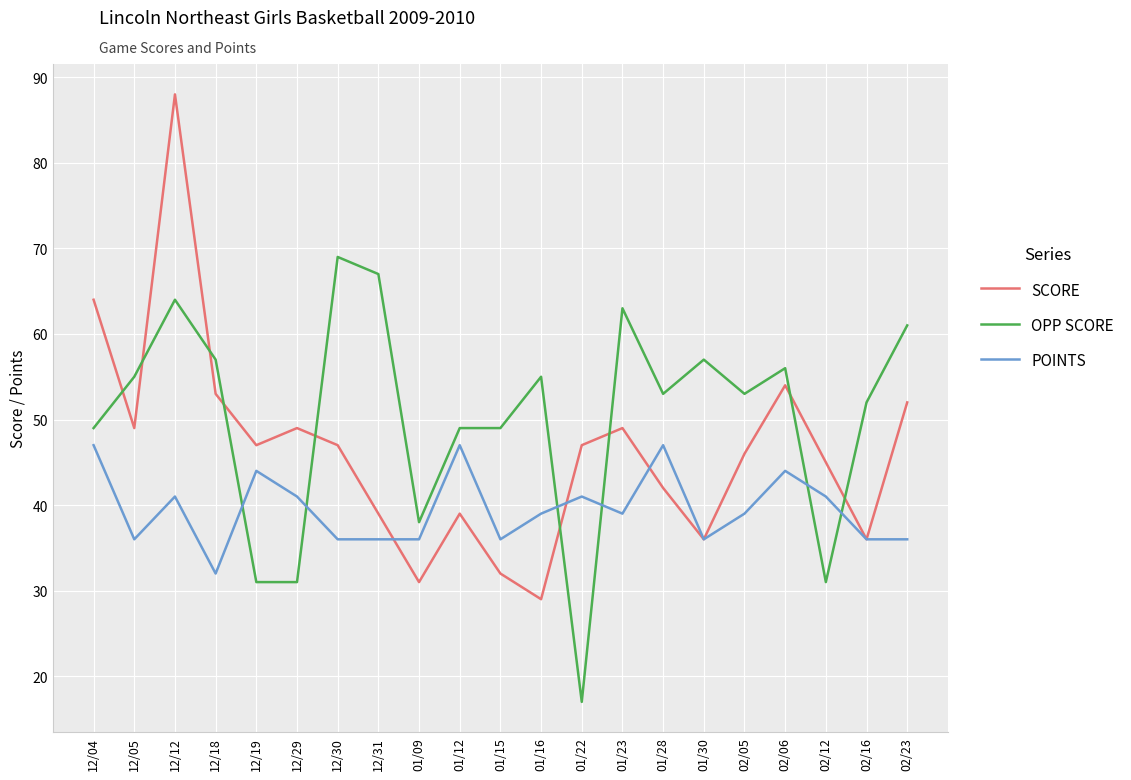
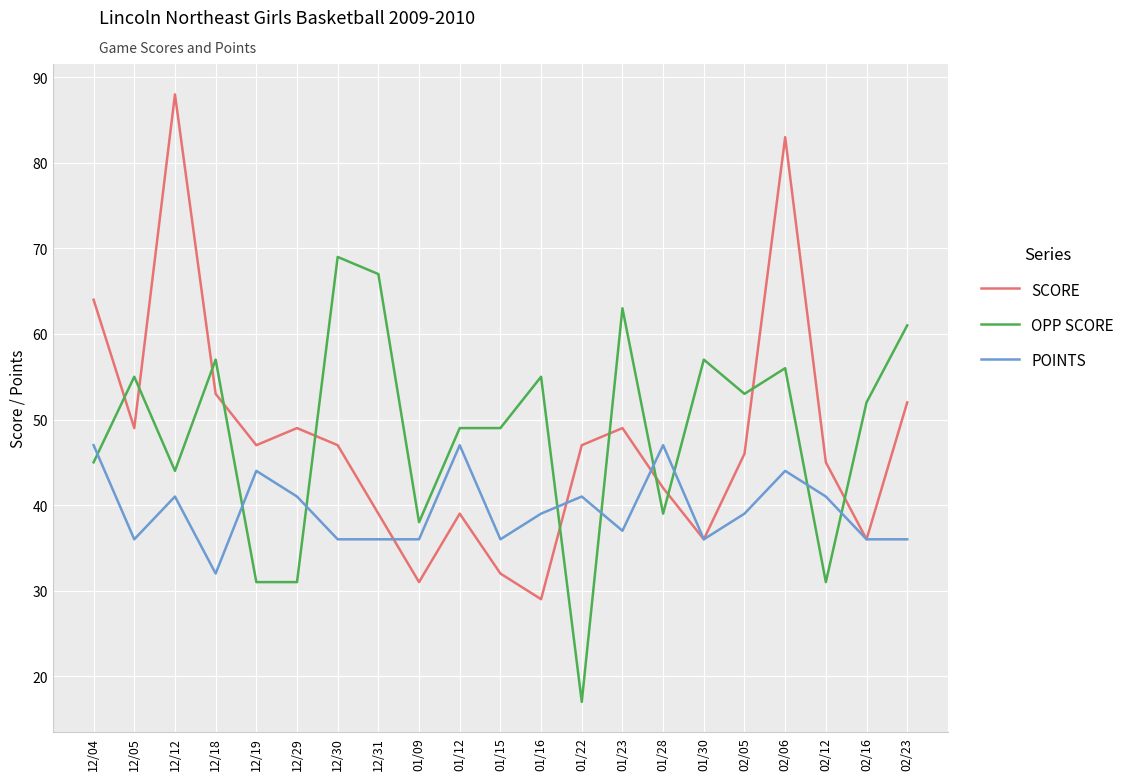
OPP SCORE, 12/04: 49 -> 45
OPP SCORE, 12/12: 64 -> 44
POINTS, 01/23: 39 -> 37
OPP SCORE, 01/28: 53 -> 39
SCORE, 02/06: 54 -> 83
